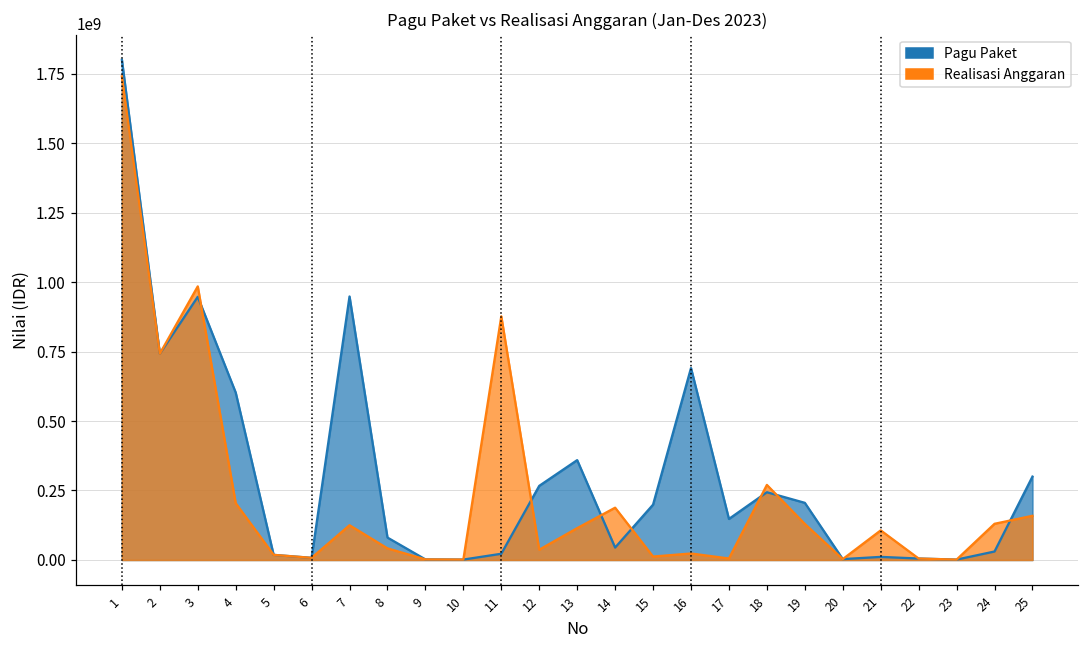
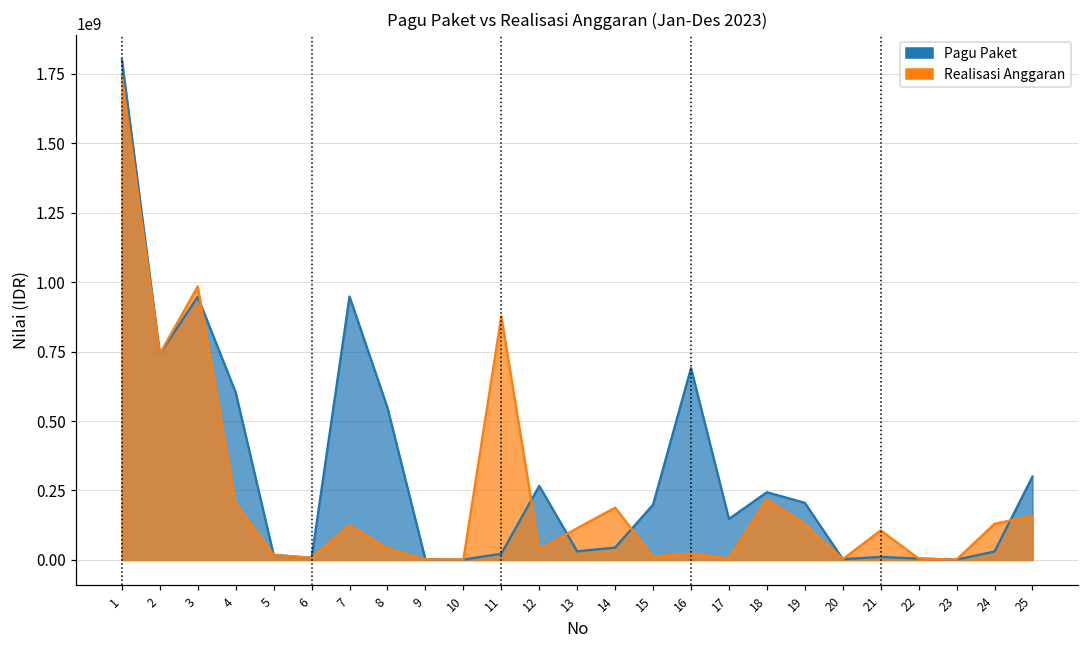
Pagu Paket, 8: 80000000 -> 550000000
Pagu Paket, 13: 360000000 -> 30000000
Realisasi Anggaran, 18: 270000000 -> 220000000
